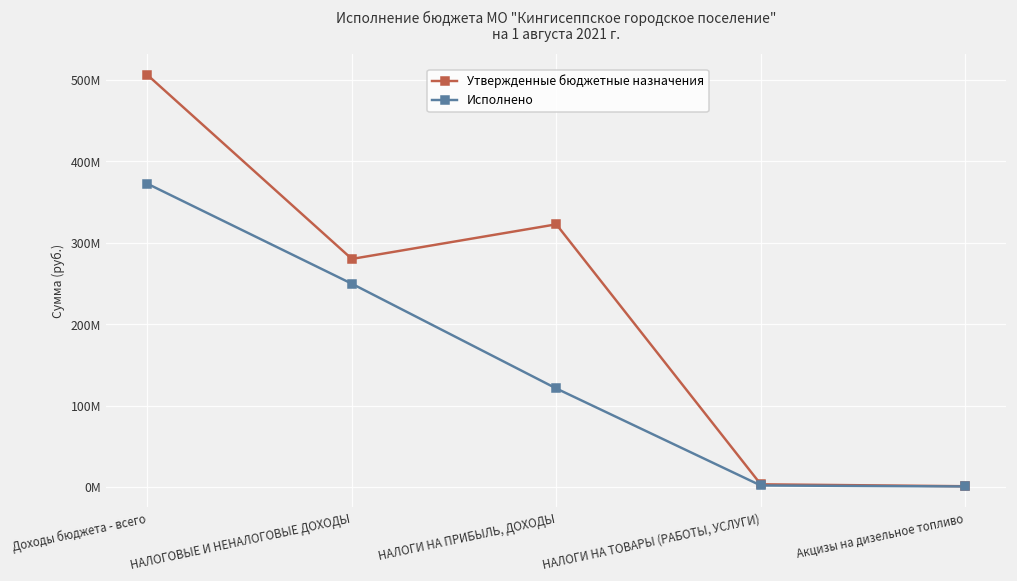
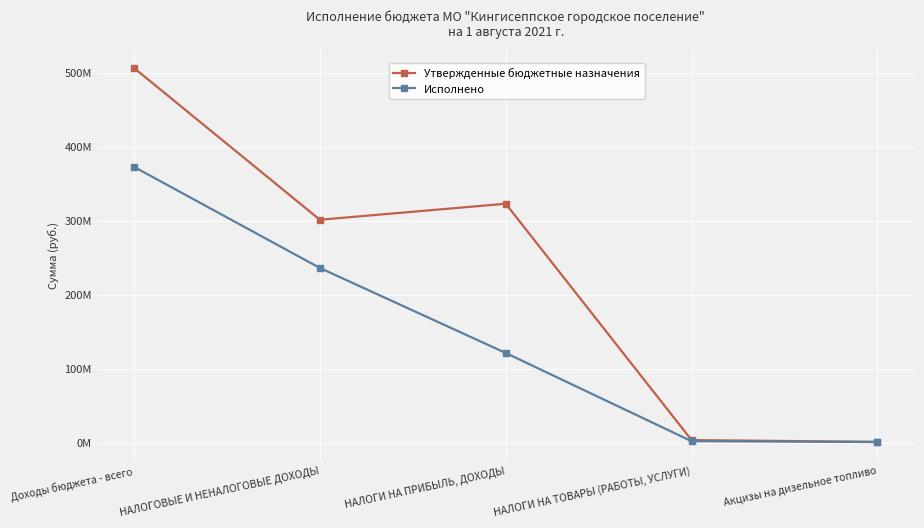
Утвержденные бюджетные назначения, НАЛОГОВЫЕ И НЕНАЛОГОВЫЕ ДОХОДЫ: 280000000 -> 300000000
Исполнено, НАЛОГОВЫЕ И НЕНАЛОГОВЫЕ ДОХОДЫ: 250000000 -> 240000000
